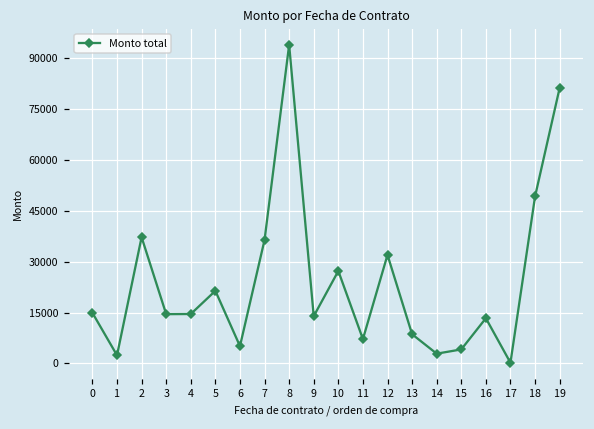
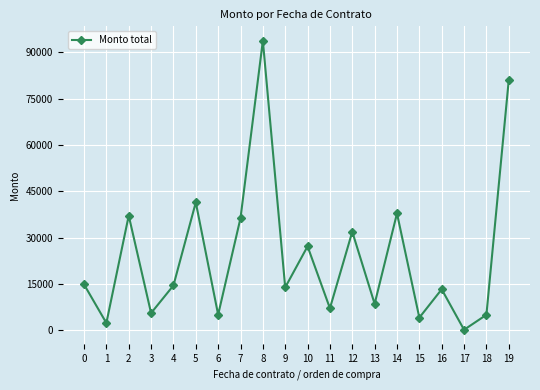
3: 15000 -> 6000
5: 21000 -> 41000
14: 3000 -> 38000
18: 49000 -> 5000
